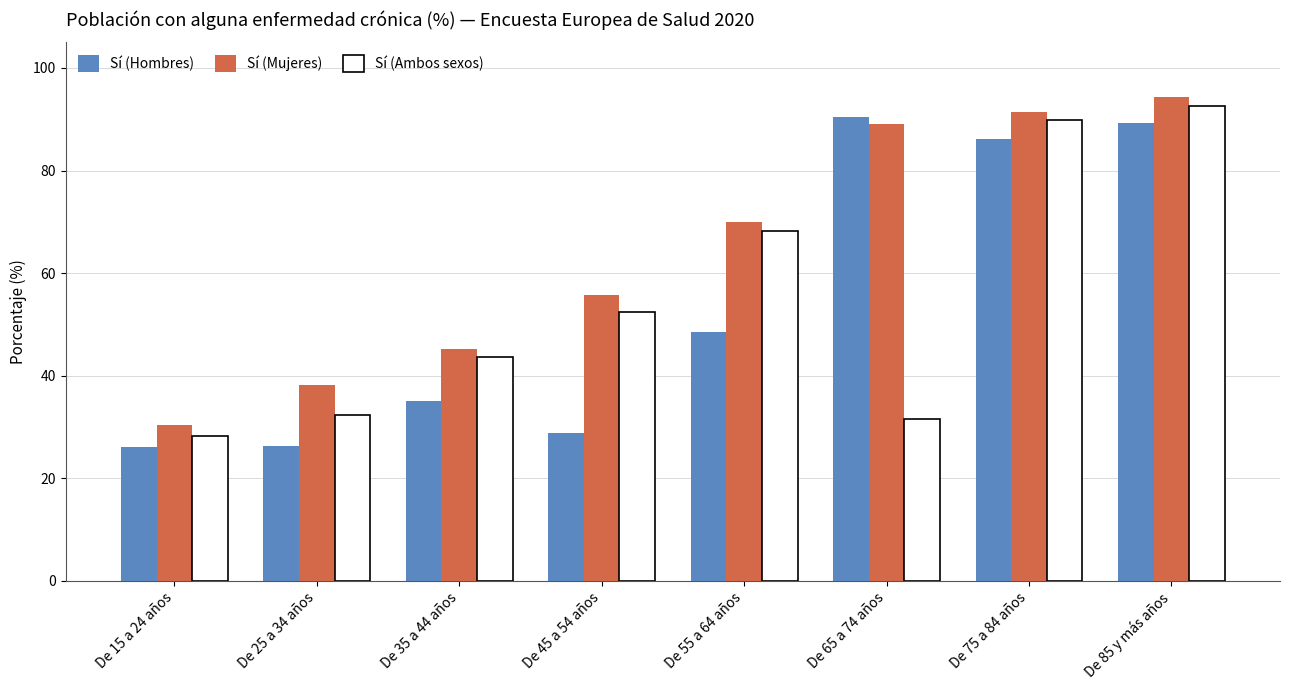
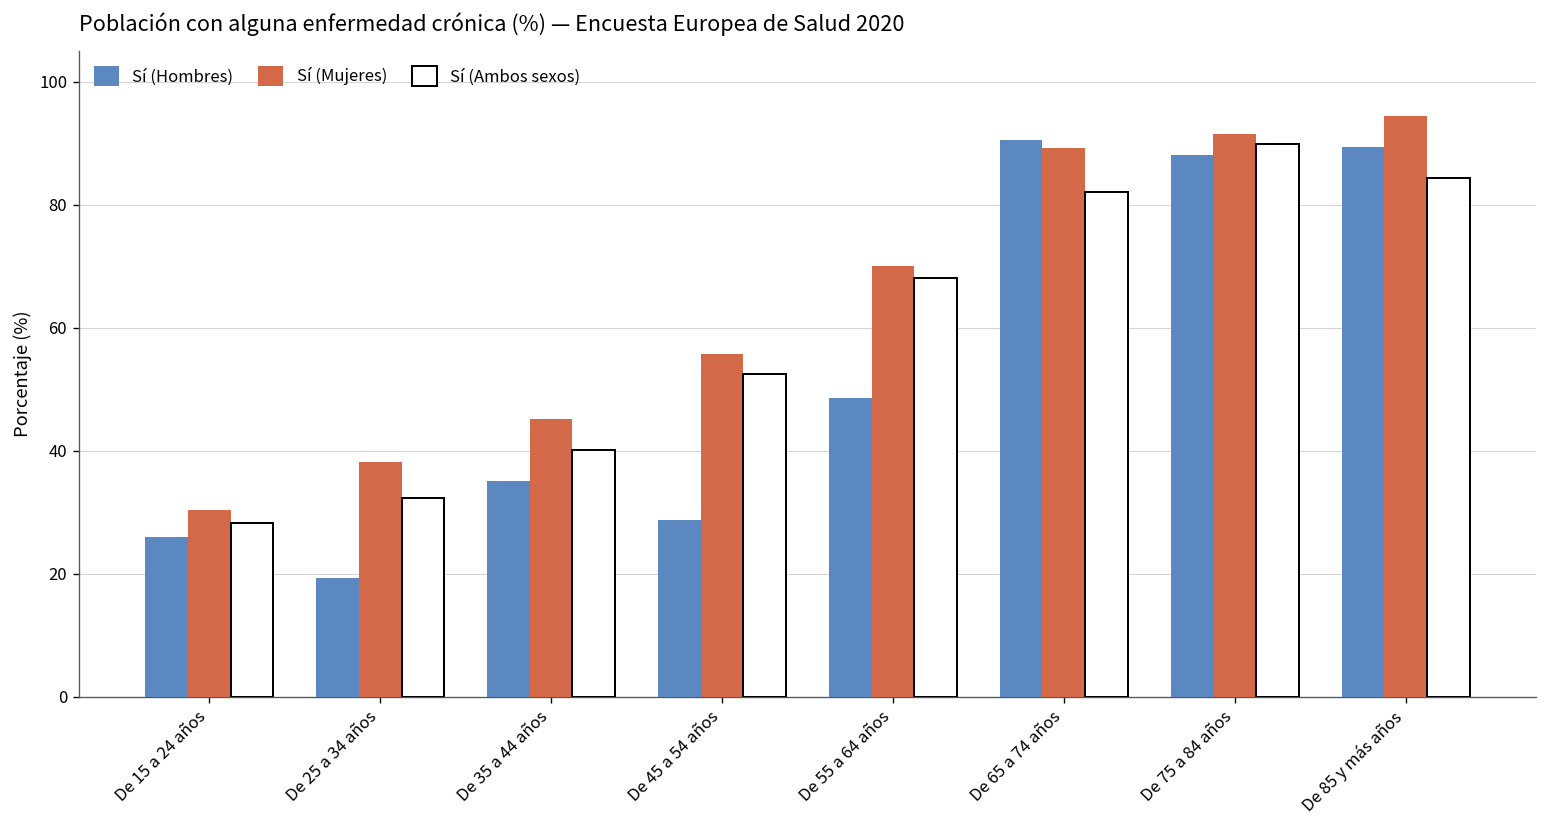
Sí (Hombres), De 25 a 34 años: 26 -> 19
Sí (Ambos sexos), De 35 a 44 años: 44 -> 40
Sí (Ambos sexos), De 65 a 74 años: 32 -> 82
Sí (Hombres), De 75 a 84 años: 86 -> 88
Sí (Ambos sexos), De 85 y más años: 93 -> 84
